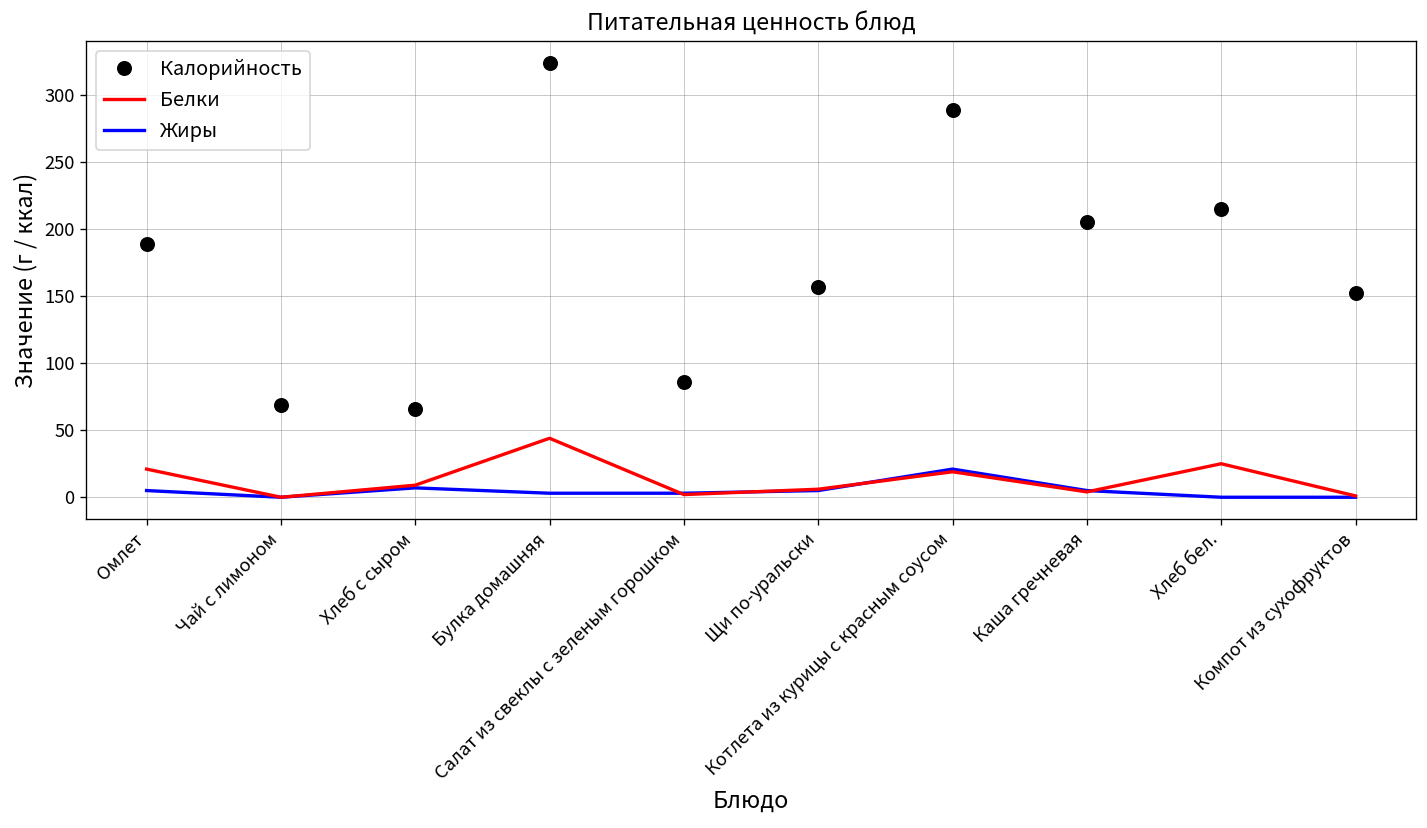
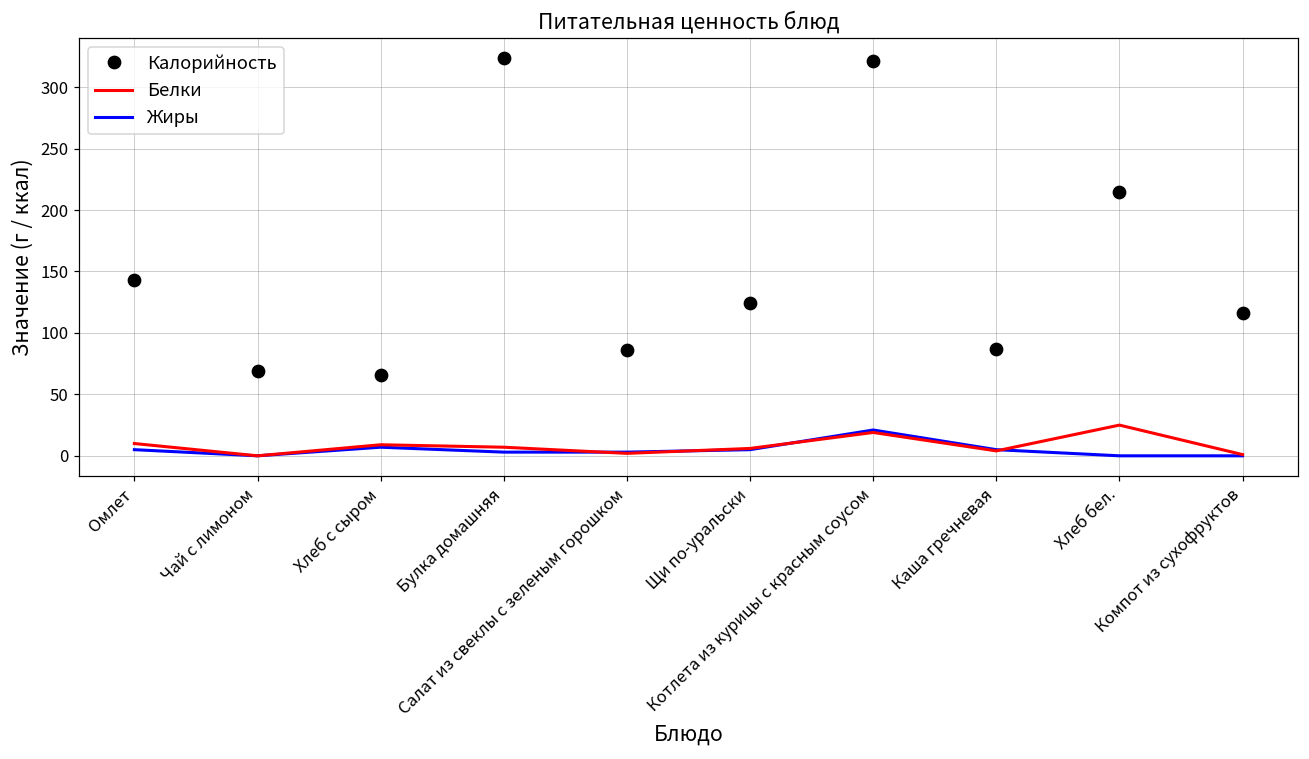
Калорийность, Омлет: 189 -> 143
Белки, Омлет: 21 -> 10
Белки, Булка домашняя: 44 -> 7
Калорийность, Щи по-уральски: 157 -> 124
Калорийность, Котлета из курицы с красным соусом: 289 -> 321
Калорийность, Каша гречневая: 205 -> 87
Калорийность, Компот из сухофруктов: 152 -> 116
